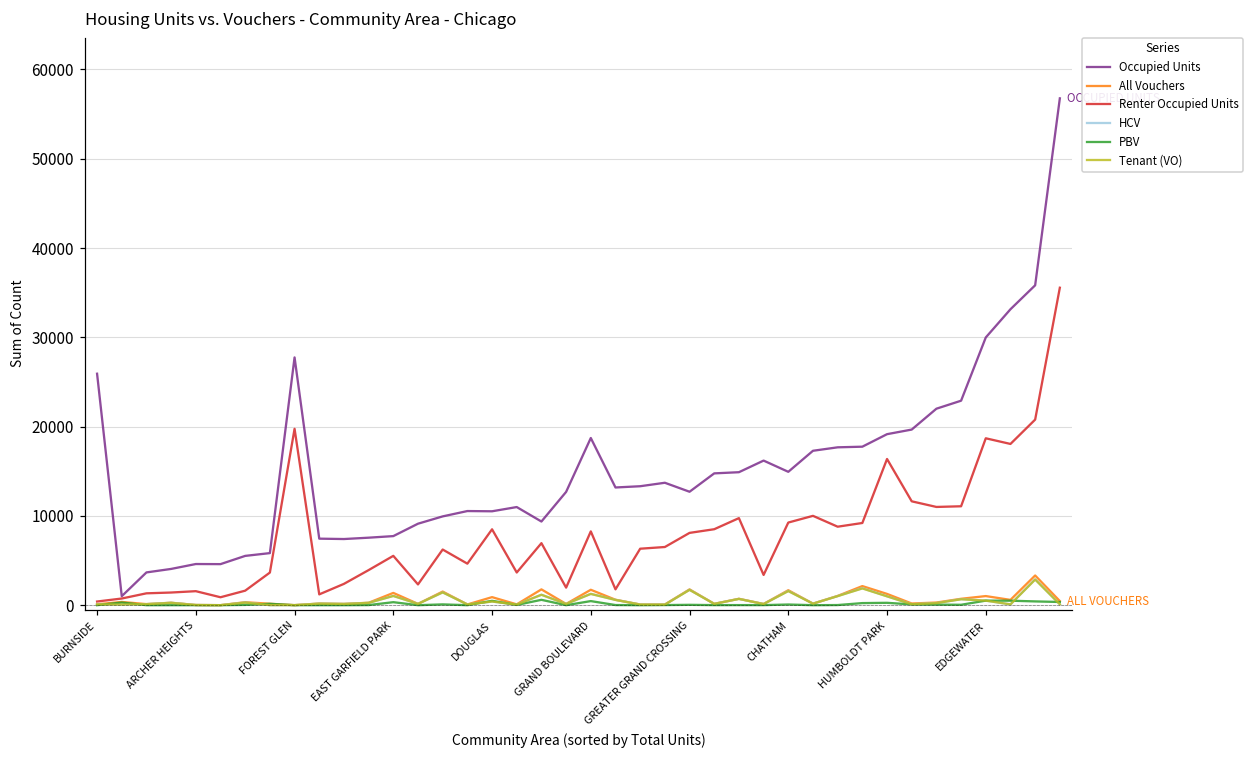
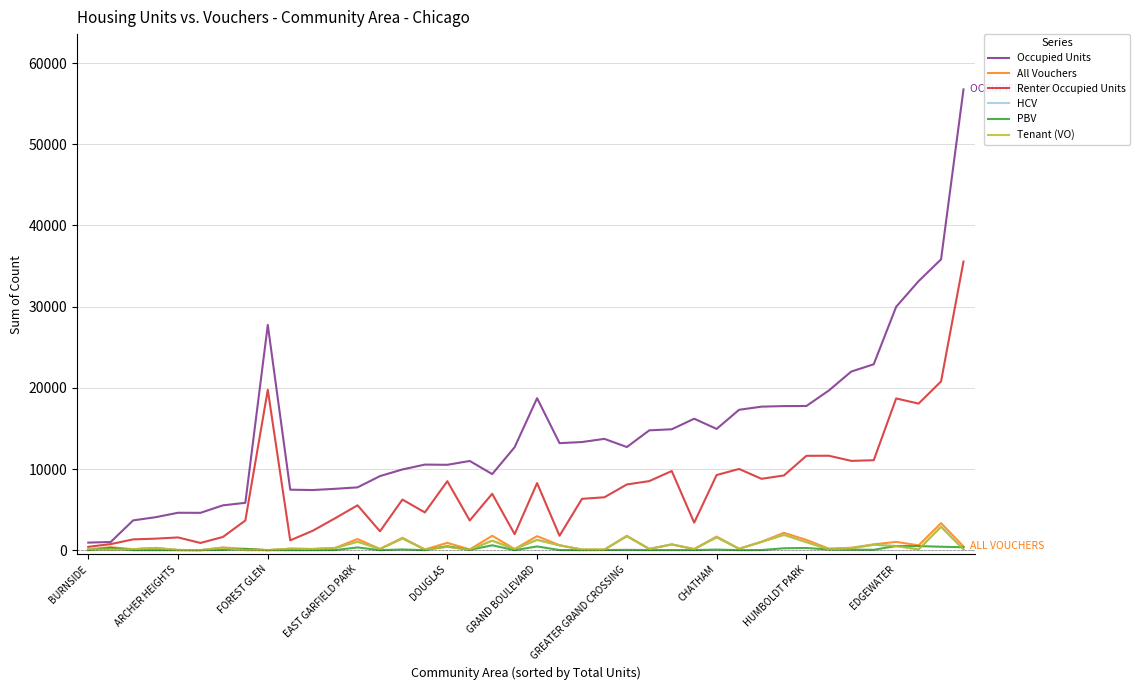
Occupied Units, BURNSIDE: 26000 -> 1000
Occupied Units, HUMBOLDT PARK: 19000 -> 18000
Renter Occupied Units, HUMBOLDT PARK: 16000 -> 12000
